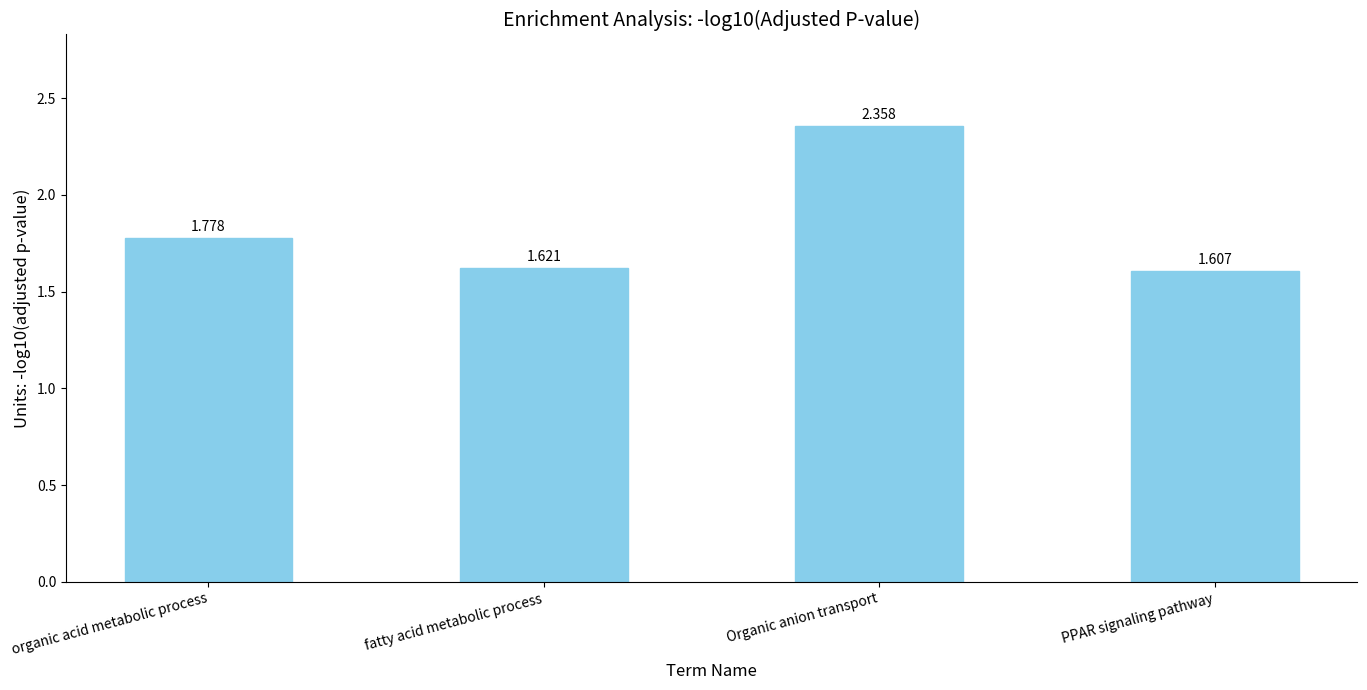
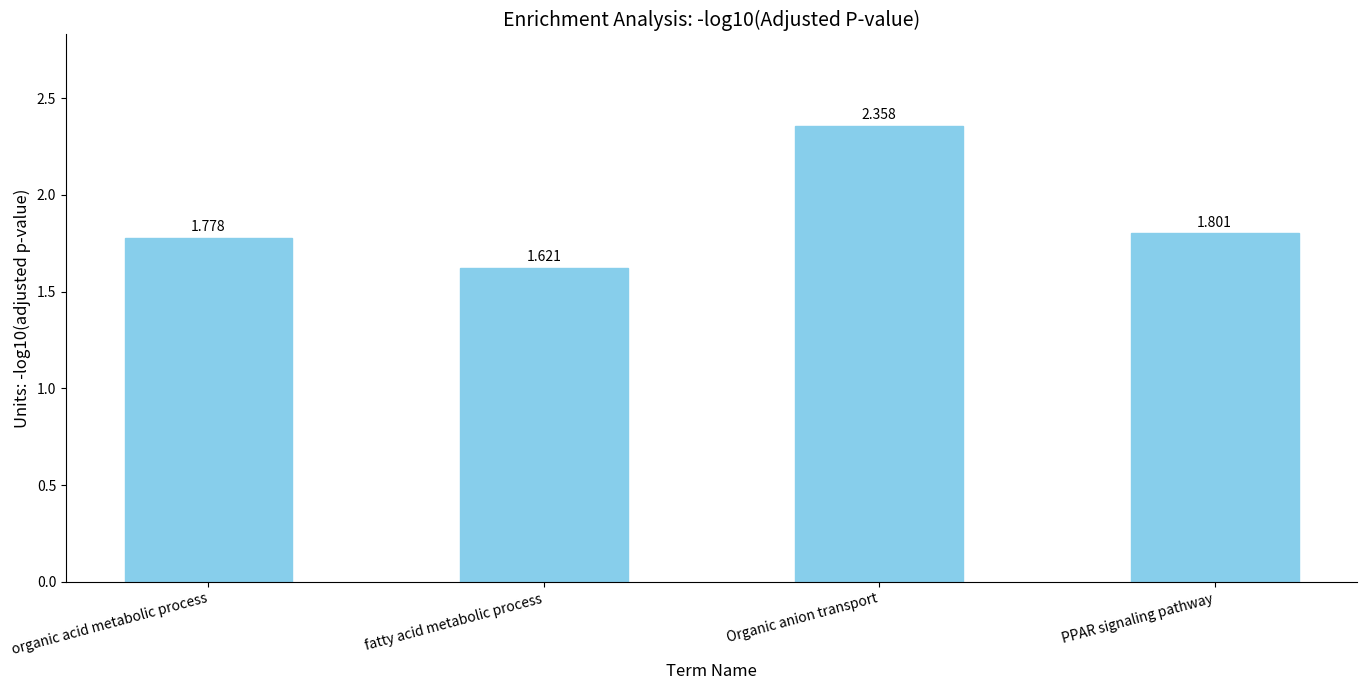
PPAR signaling pathway: 1.607 -> 1.801
